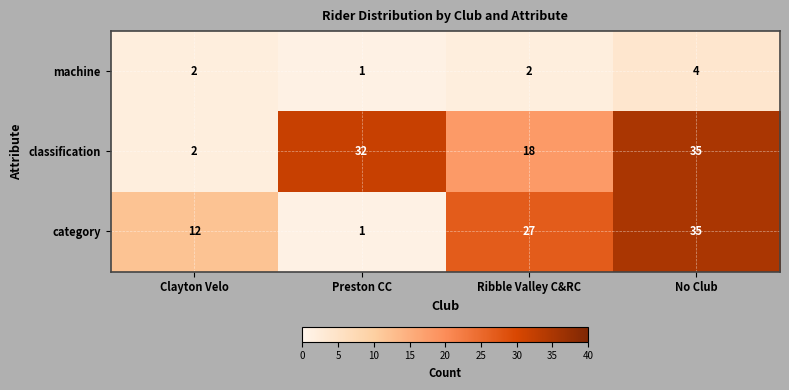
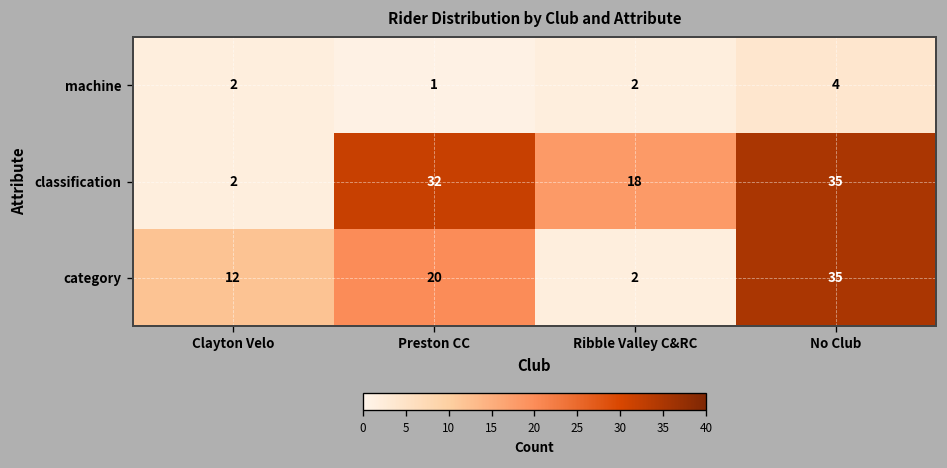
category, Preston CC: 1 -> 20
category, Ribble Valley C&RC: 27 -> 2
